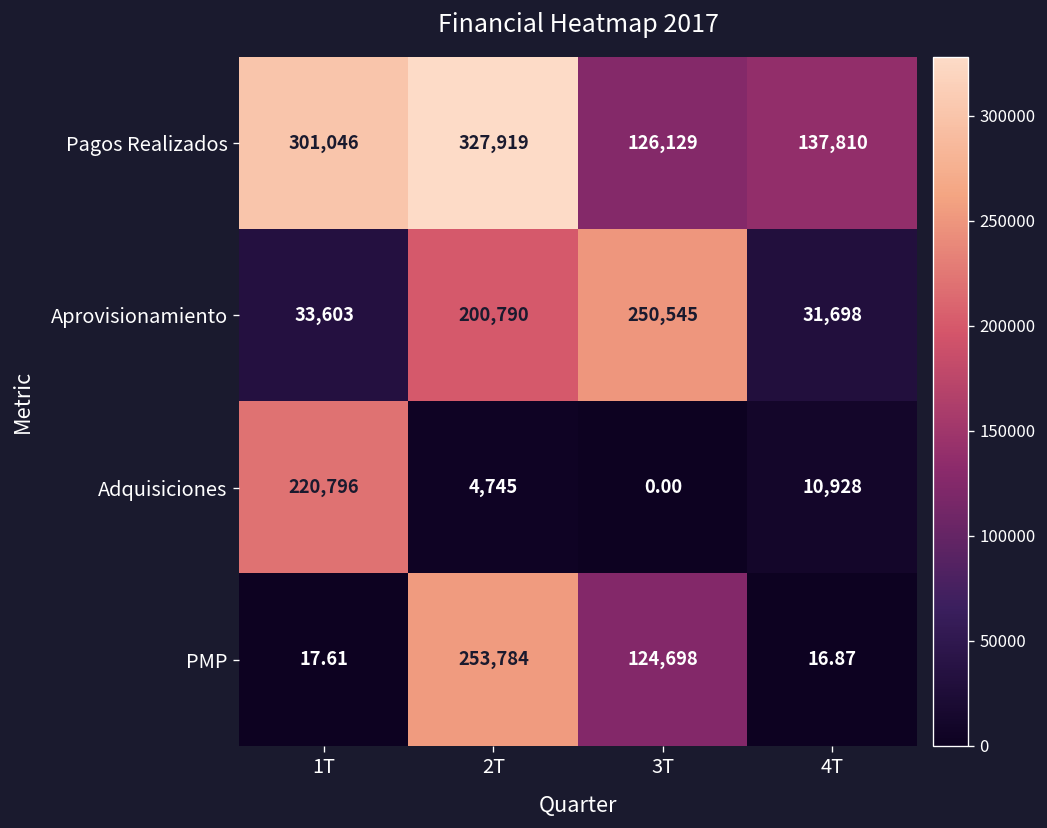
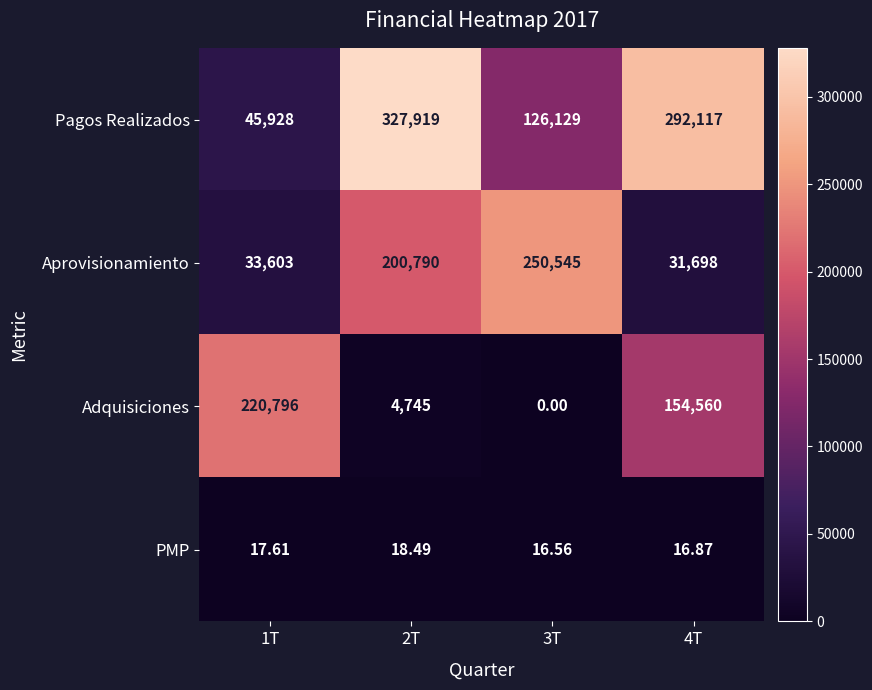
Pagos Realizados, 1T: 301,046 -> 45,928
Pagos Realizados, 4T: 137,810 -> 292,117
Adquisiciones, 4T: 10,928 -> 154,560
PMP, 2T: 253,784 -> 18.49
PMP, 3T: 124,698 -> 16.56
